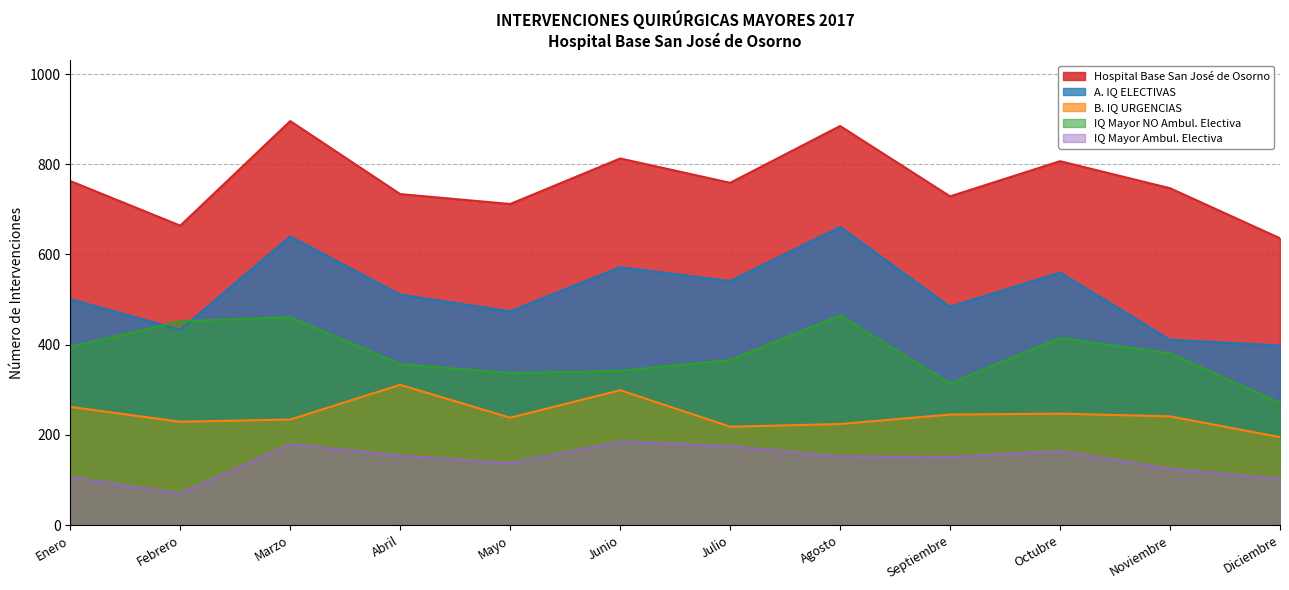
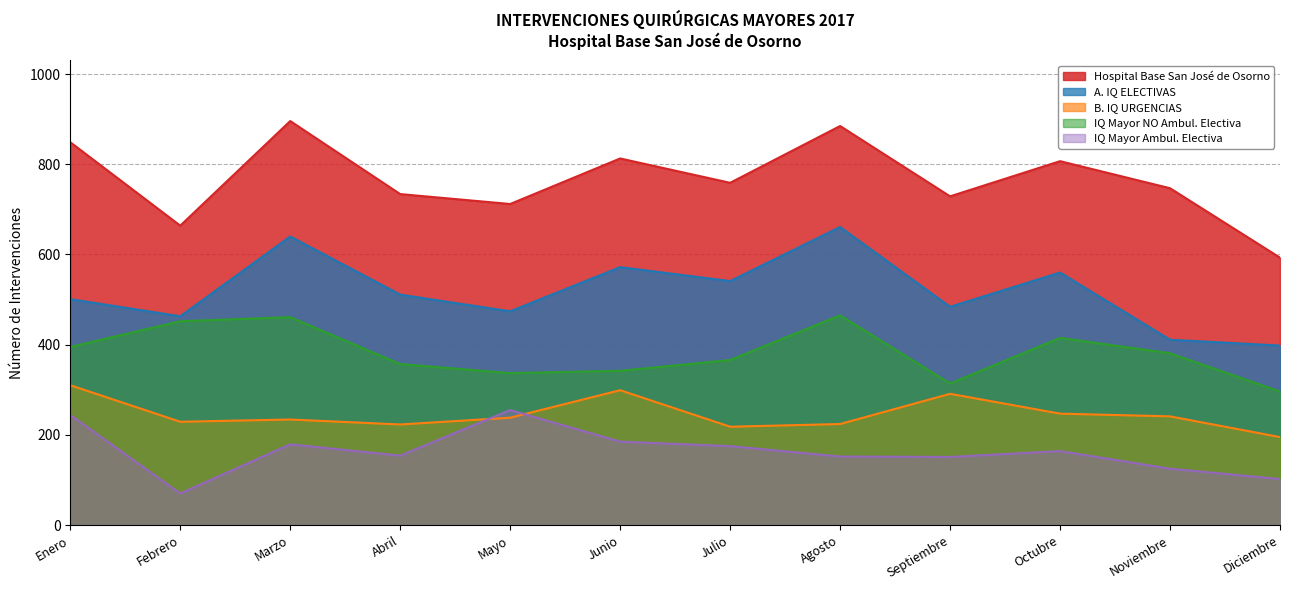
Hospital Base San José de Osorno, Enero: 760 -> 850
B. IQ URGENCIAS, Enero: 260 -> 310
IQ Mayor Ambul. Electiva, Enero: 110 -> 240
A. IQ ELECTIVAS, Febrero: 430 -> 460
B. IQ URGENCIAS, Abril: 310 -> 220
IQ Mayor Ambul. Electiva, Mayo: 140 -> 260
B. IQ URGENCIAS, Septiembre: 250 -> 290
Hospital Base San José de Osorno, Diciembre: 640 -> 590
IQ Mayor NO Ambul. Electiva, Diciembre: 270 -> 300
